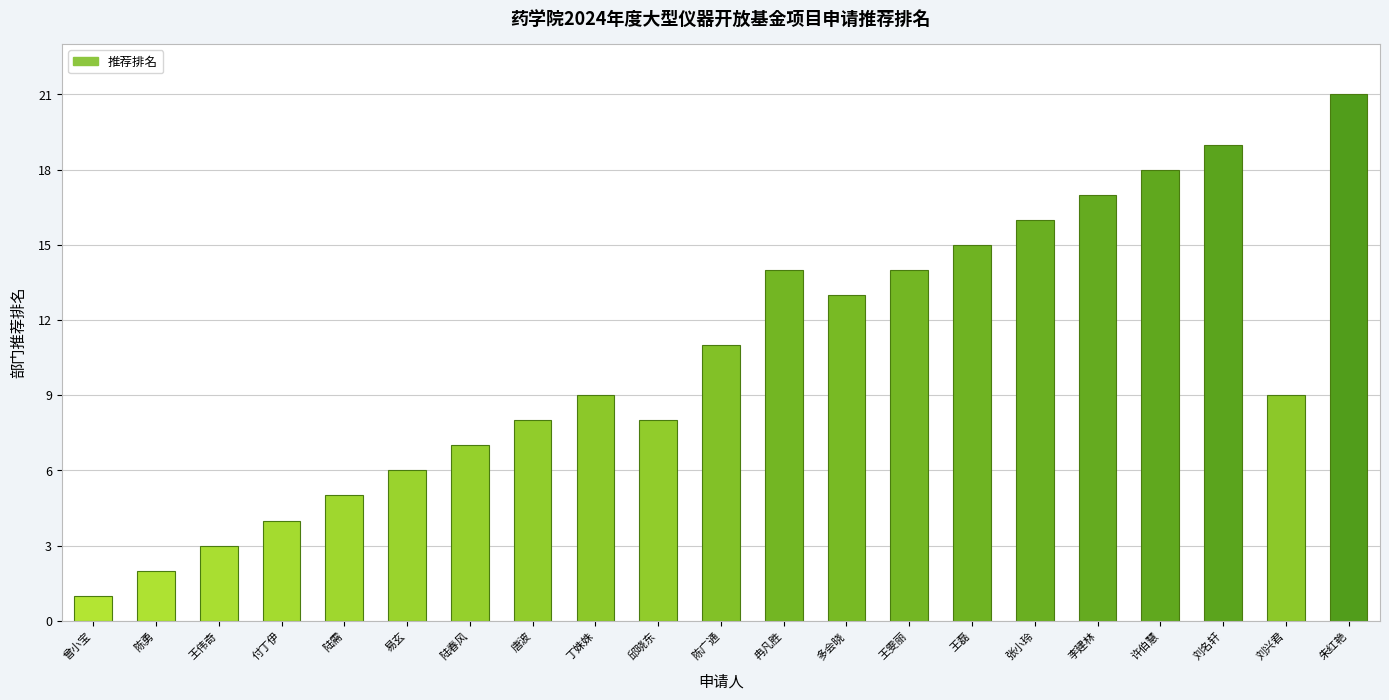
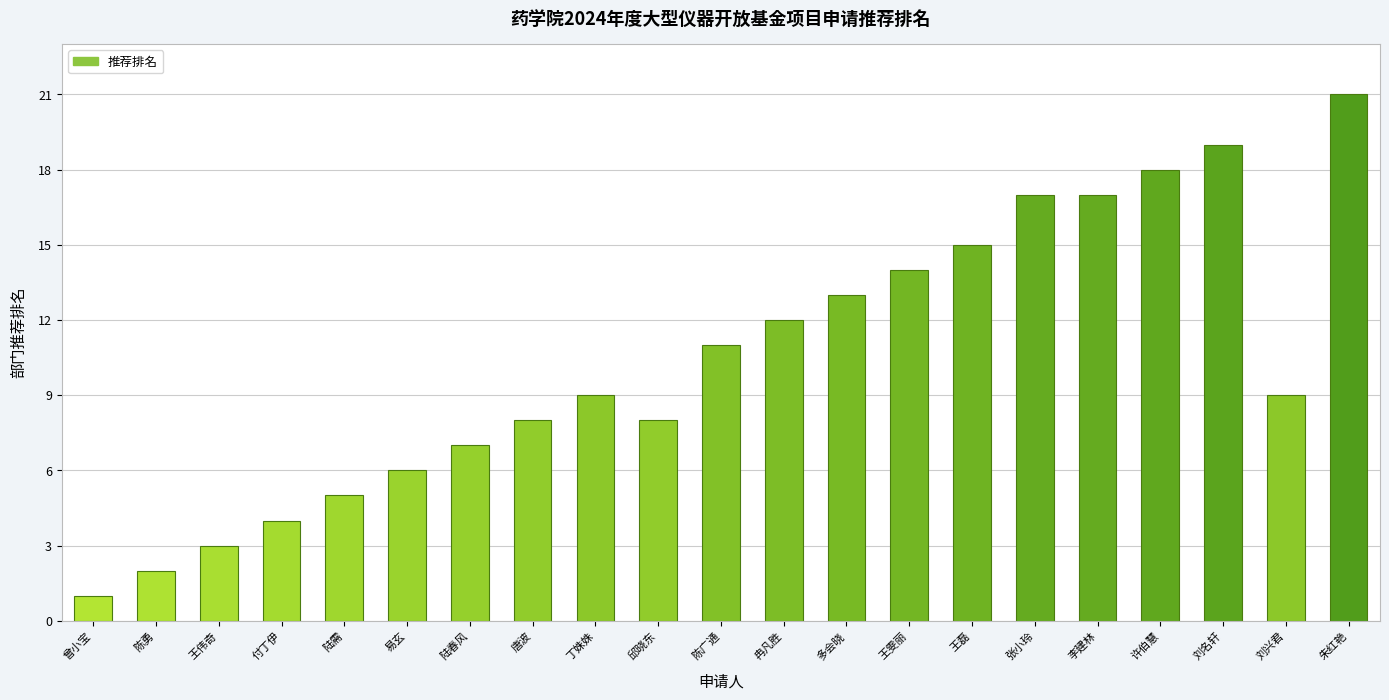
冉凡胜: 14 -> 12
张小玲: 16 -> 17
